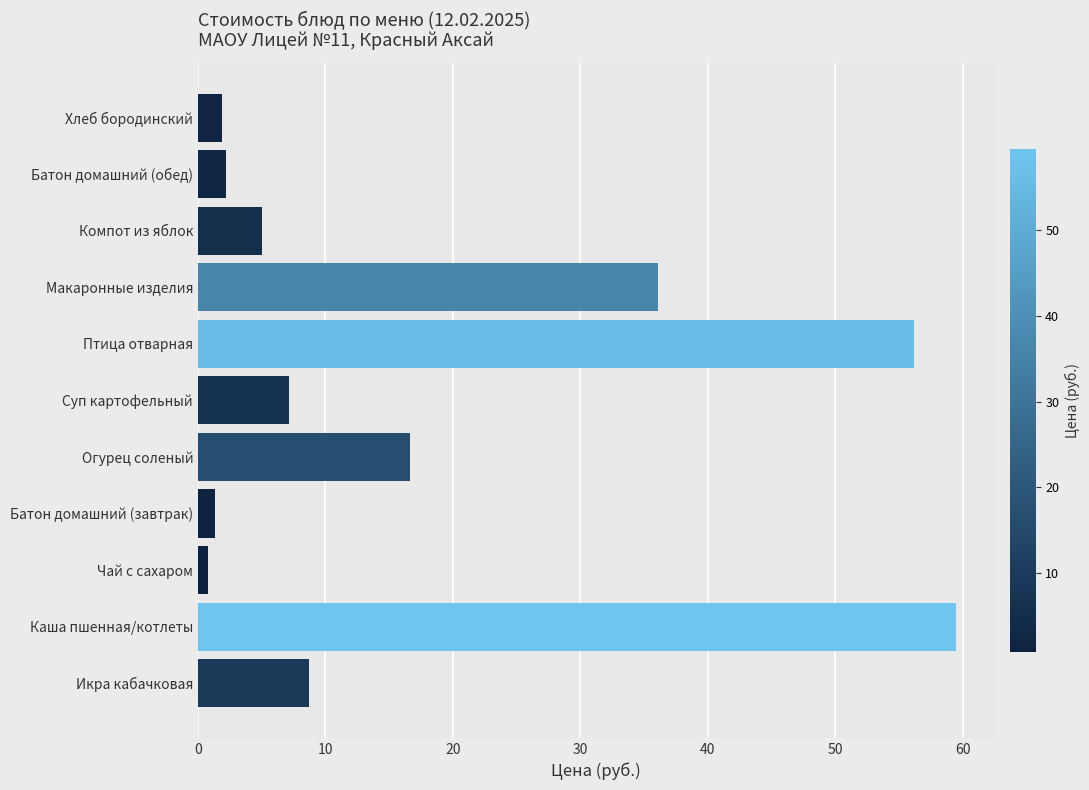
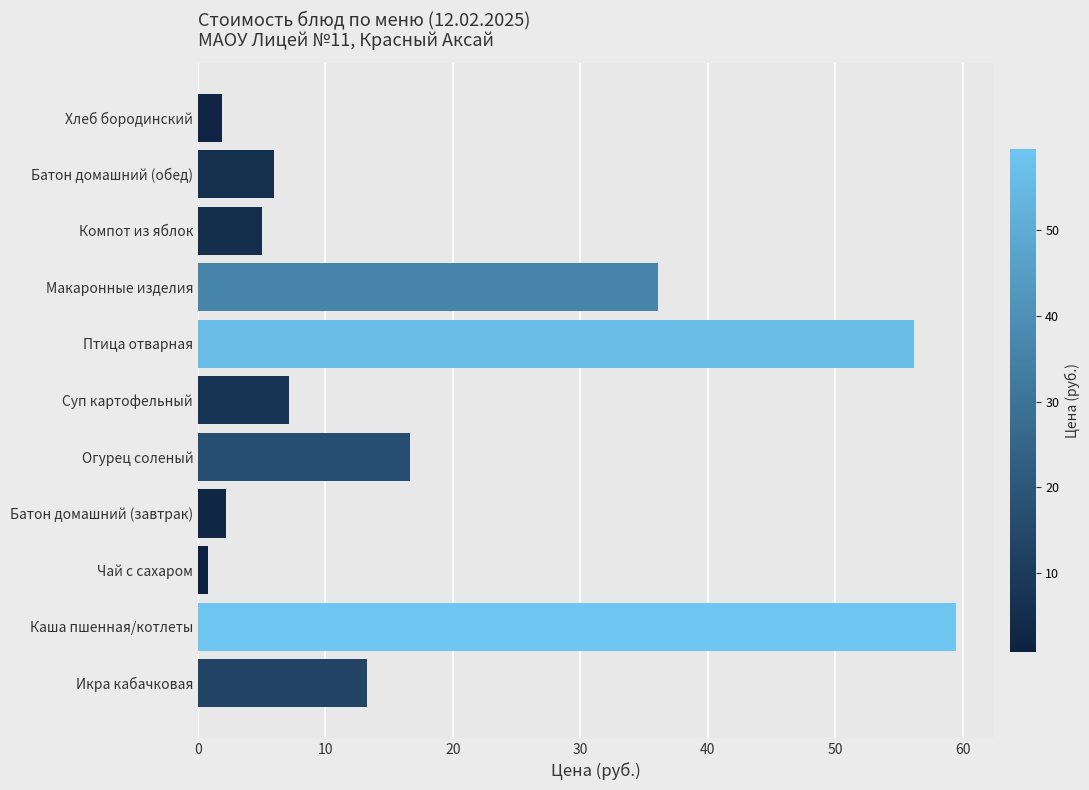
Батон домашний (обед): 2.2 -> 6.0
Батон домашний (завтрак): 1.3 -> 2.2
Икра кабачковая: 8.7 -> 13.3
